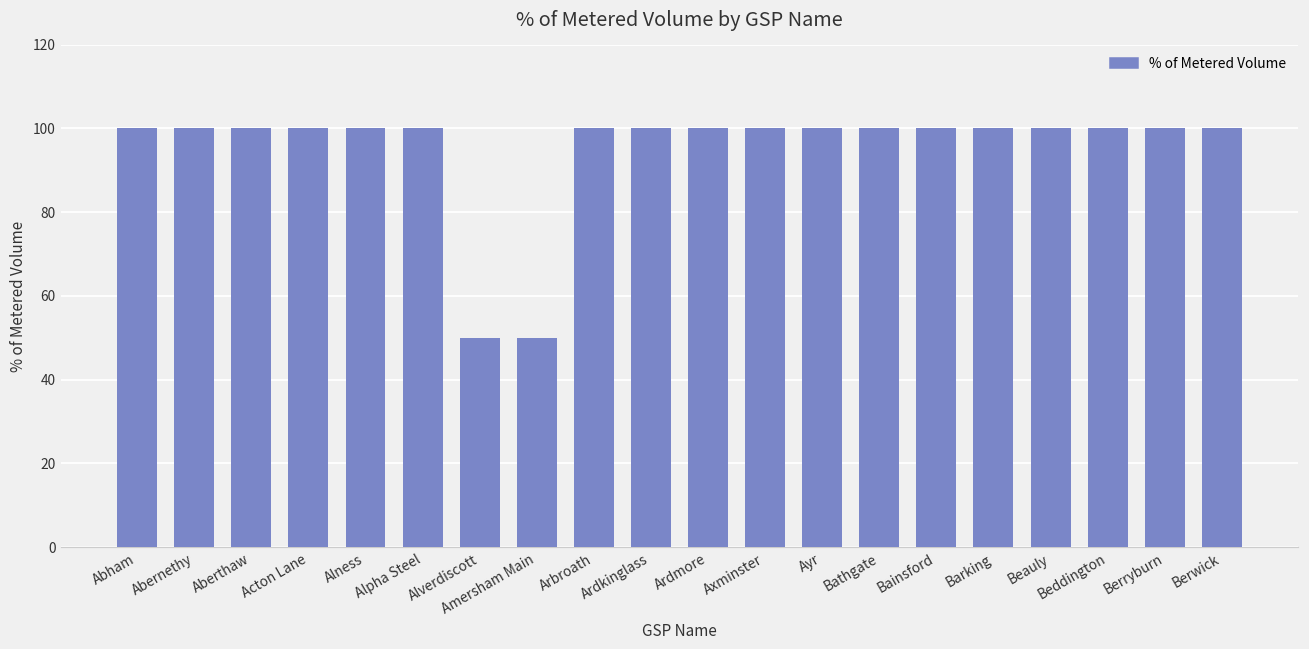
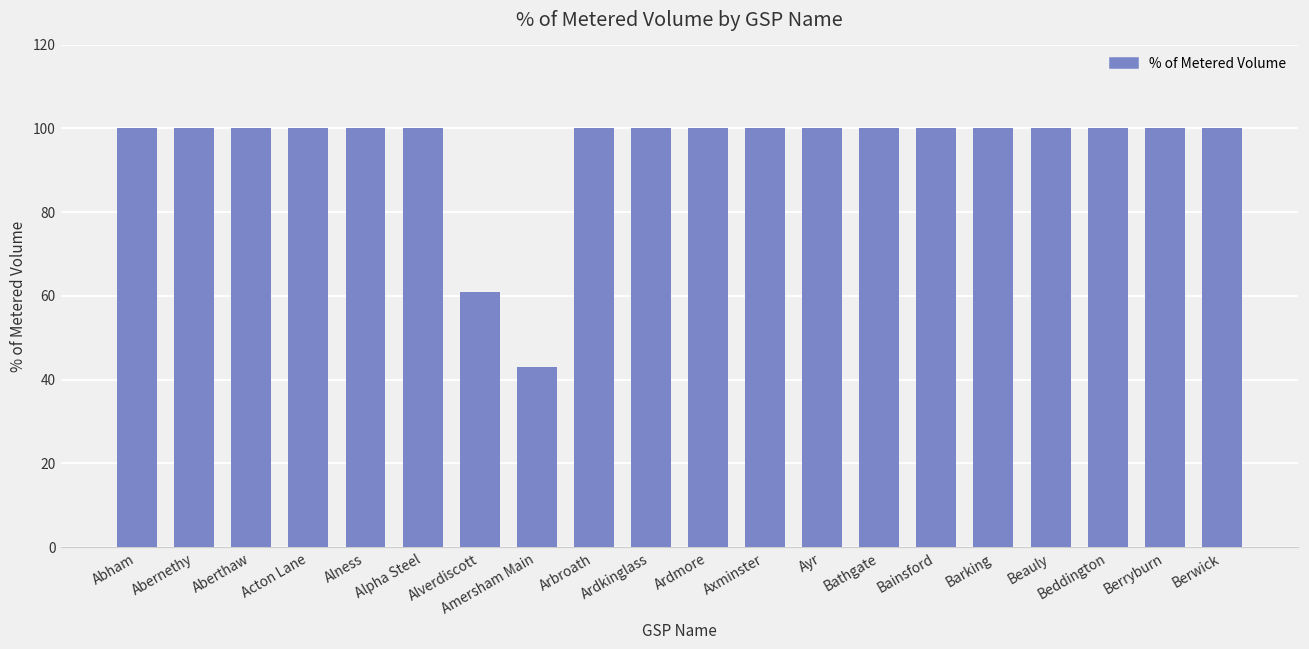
Alverdiscott: 50 -> 61
Amersham Main: 50 -> 43
